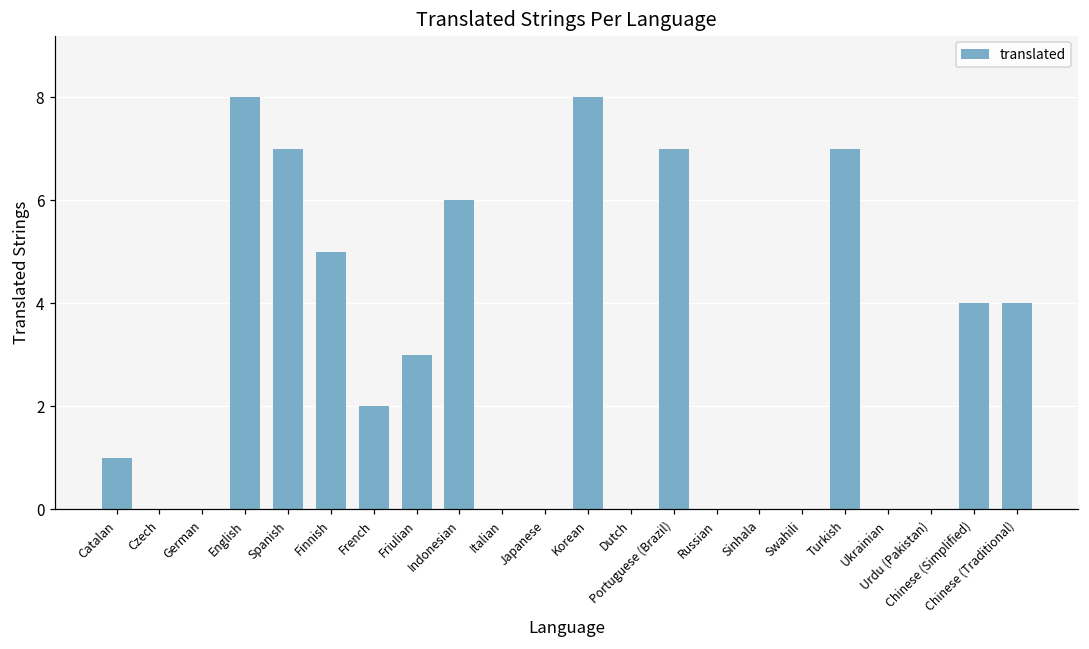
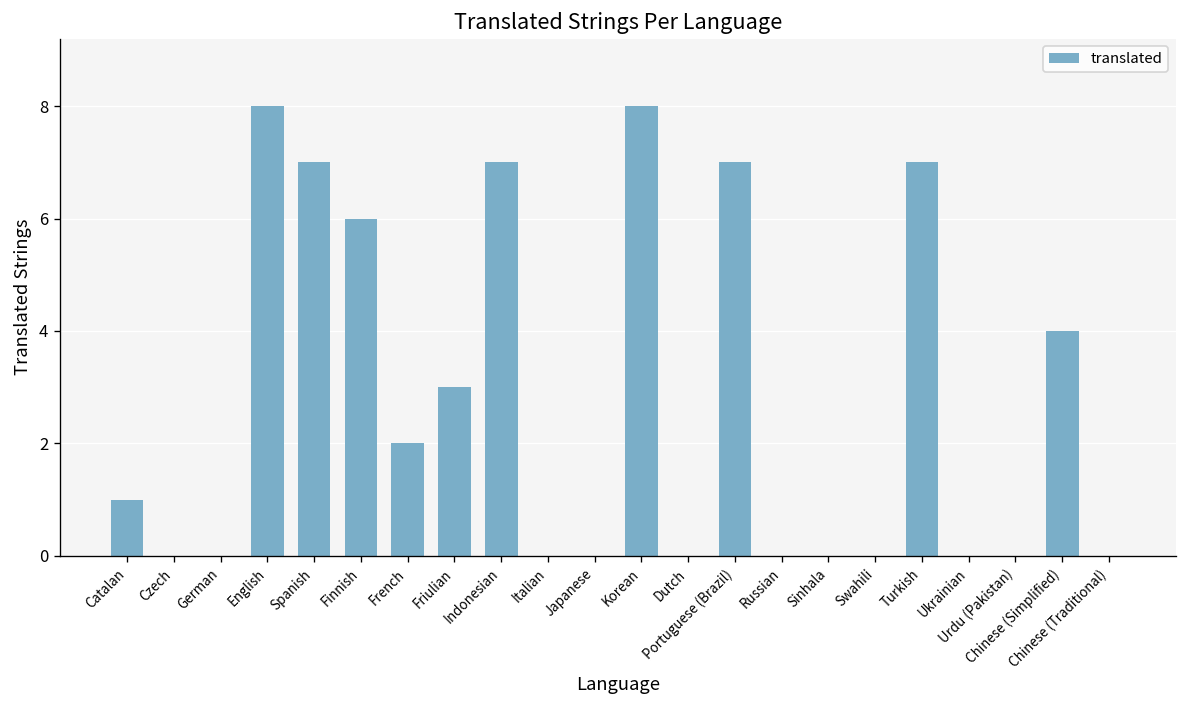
Finnish: 5 -> 6
Indonesian: 6 -> 7
Chinese (Traditional): 4 -> 0
